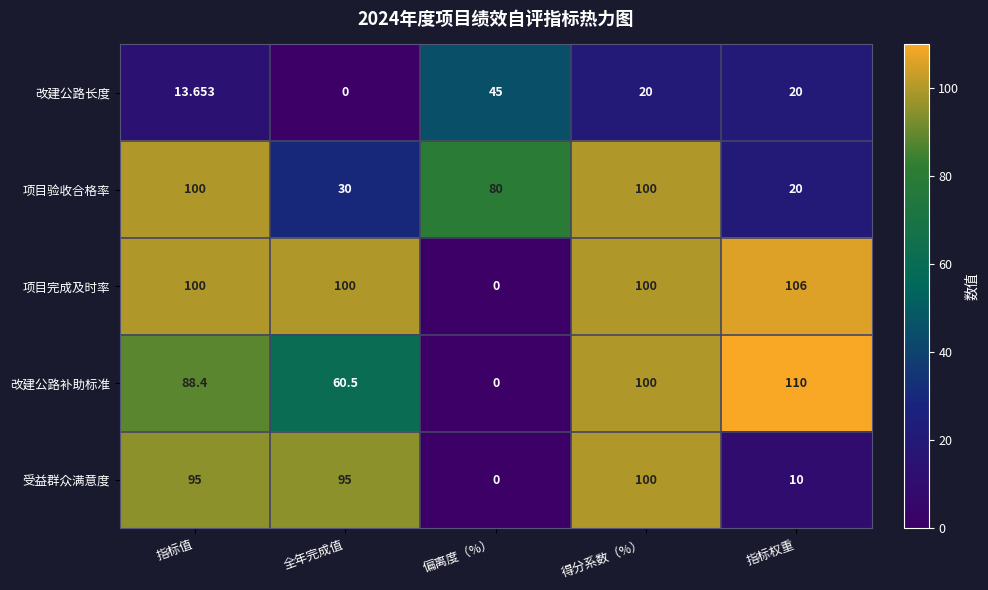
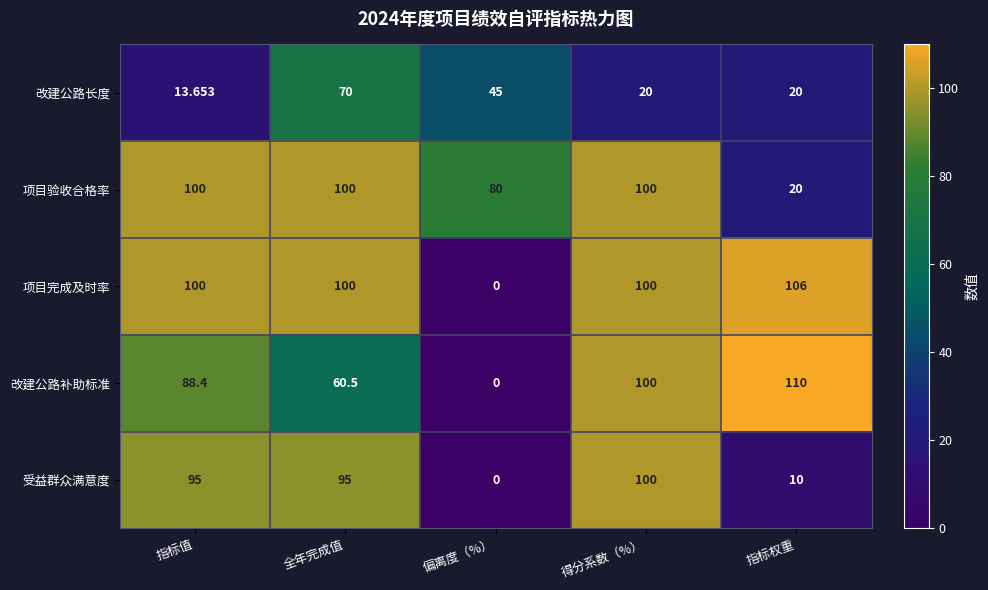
改建公路长度, 全年完成值: 0 -> 70
项目验收合格率, 全年完成值: 30 -> 100
